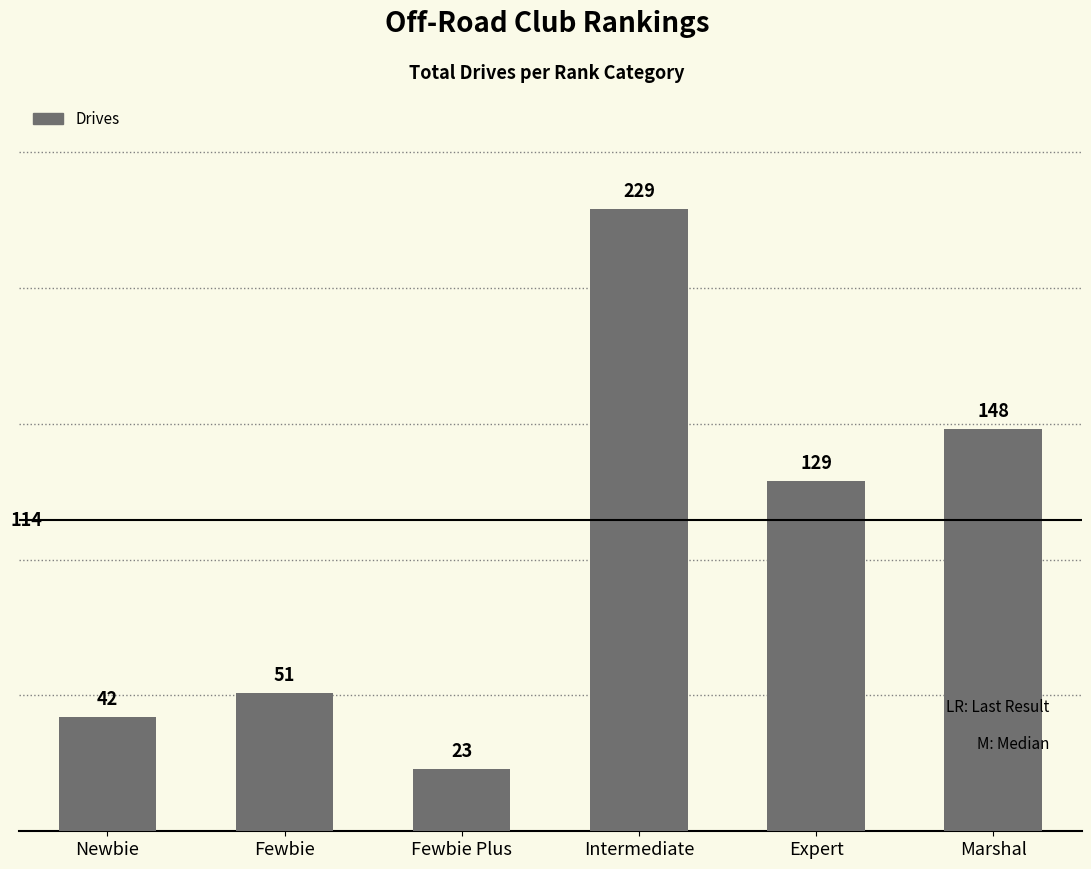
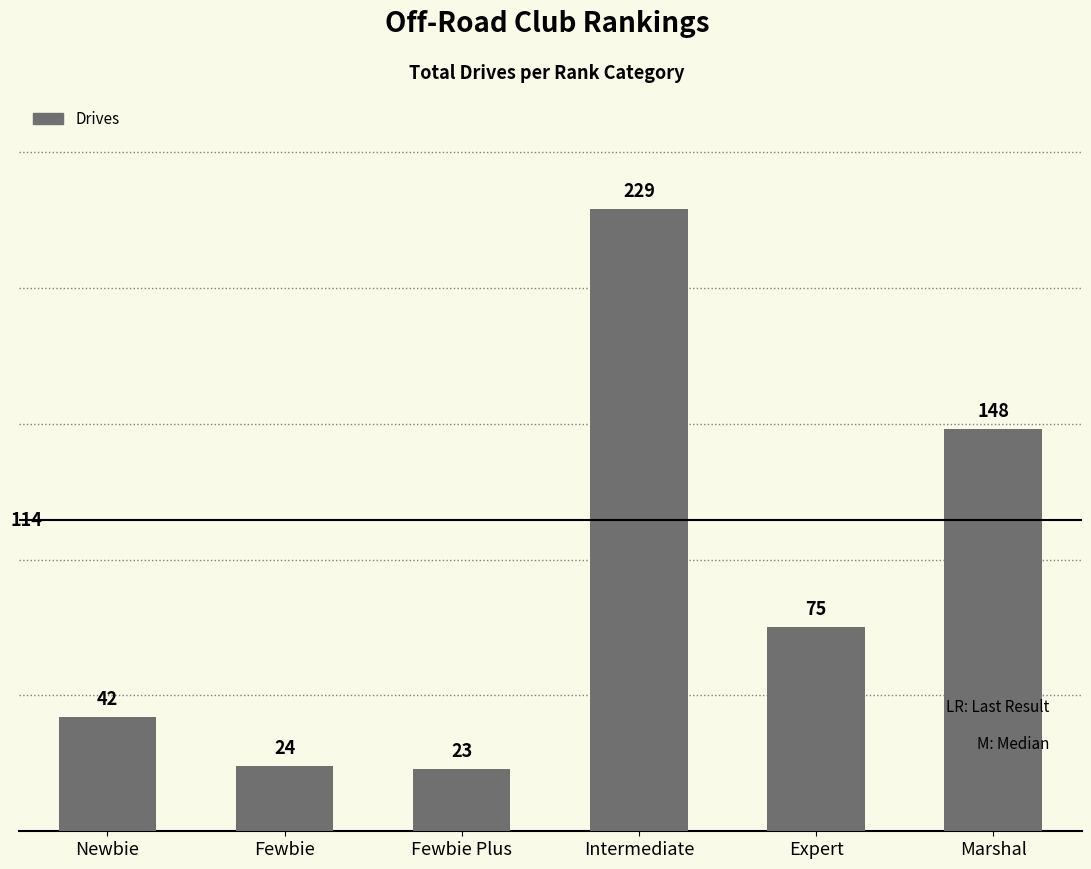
Fewbie: 51 -> 24
Expert: 129 -> 75
